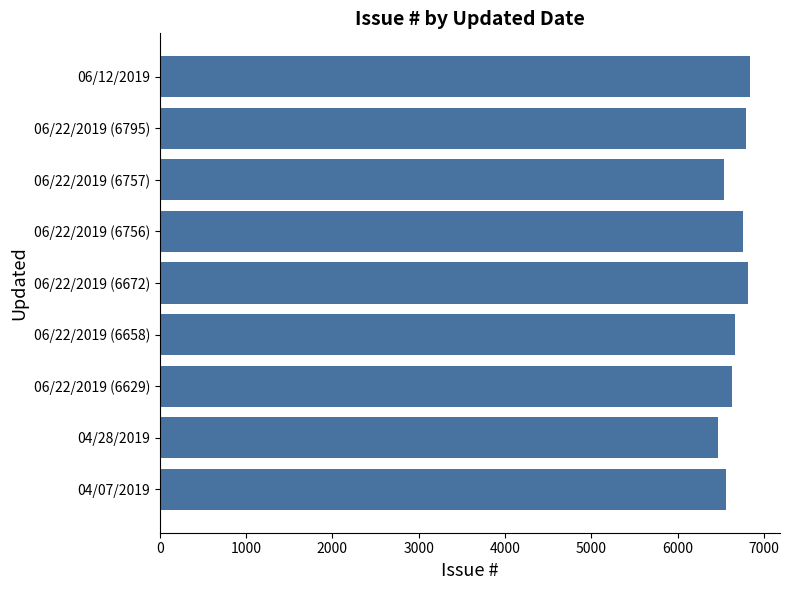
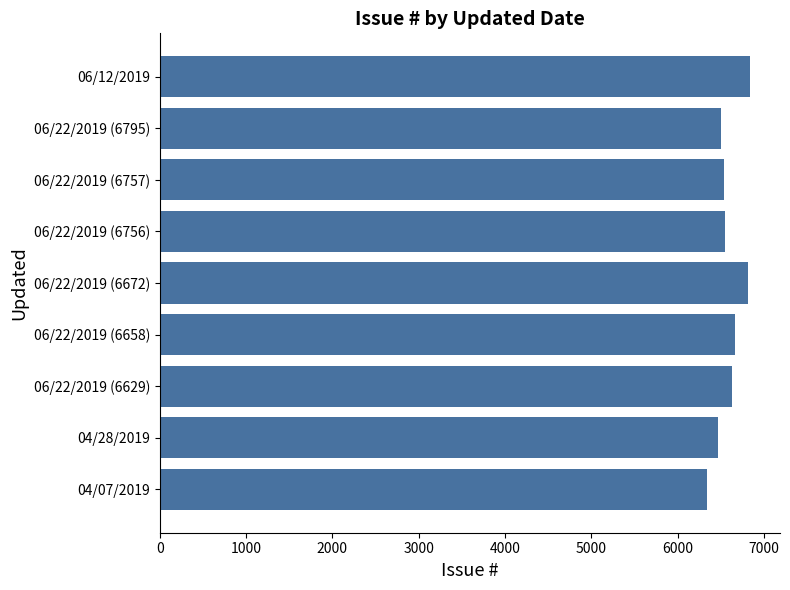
06/22/2019 (6795): 6800 -> 6500
06/22/2019 (6756): 6800 -> 6500
04/07/2019: 6600 -> 6300
